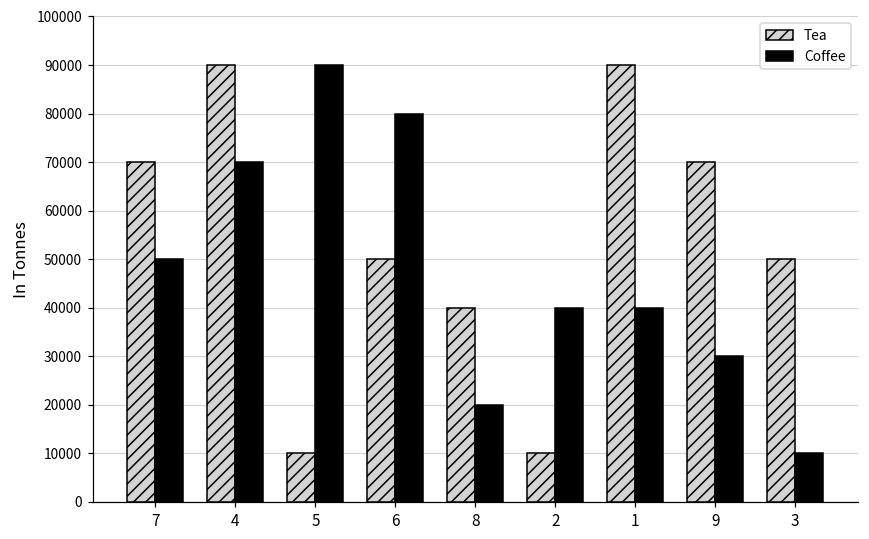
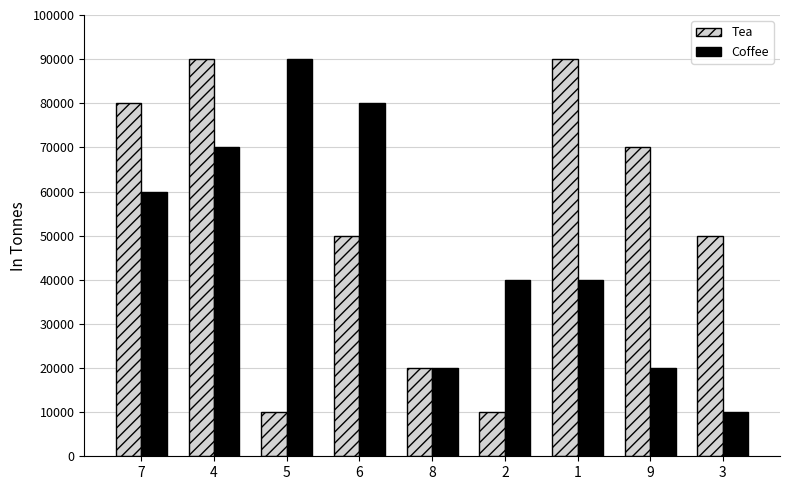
Tea, 7: 70000 -> 80000
Coffee, 7: 50000 -> 60000
Tea, 8: 40000 -> 20000
Coffee, 9: 30000 -> 20000
